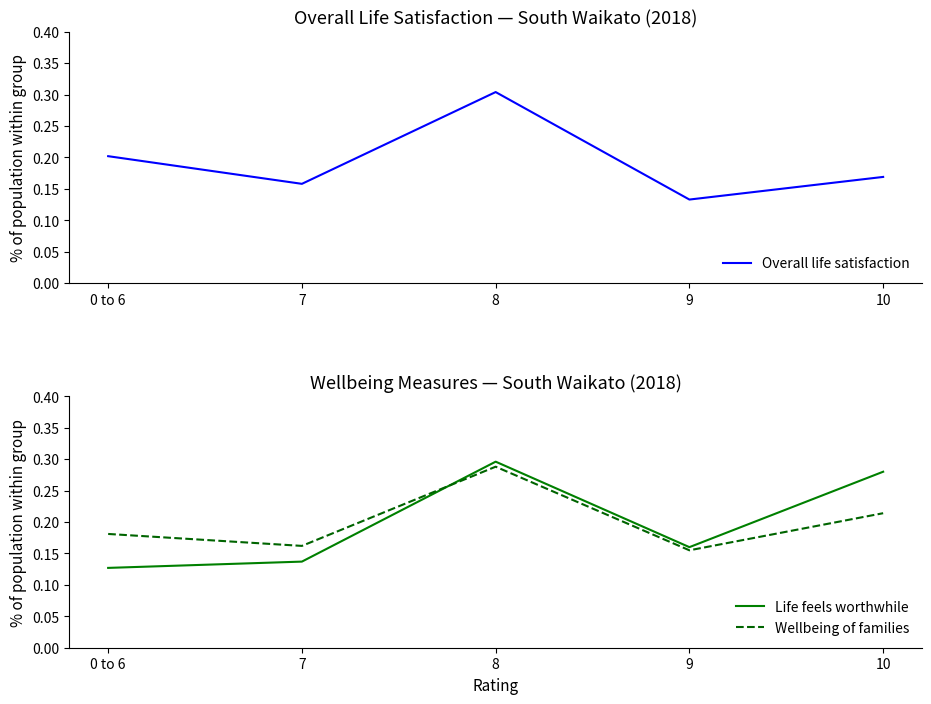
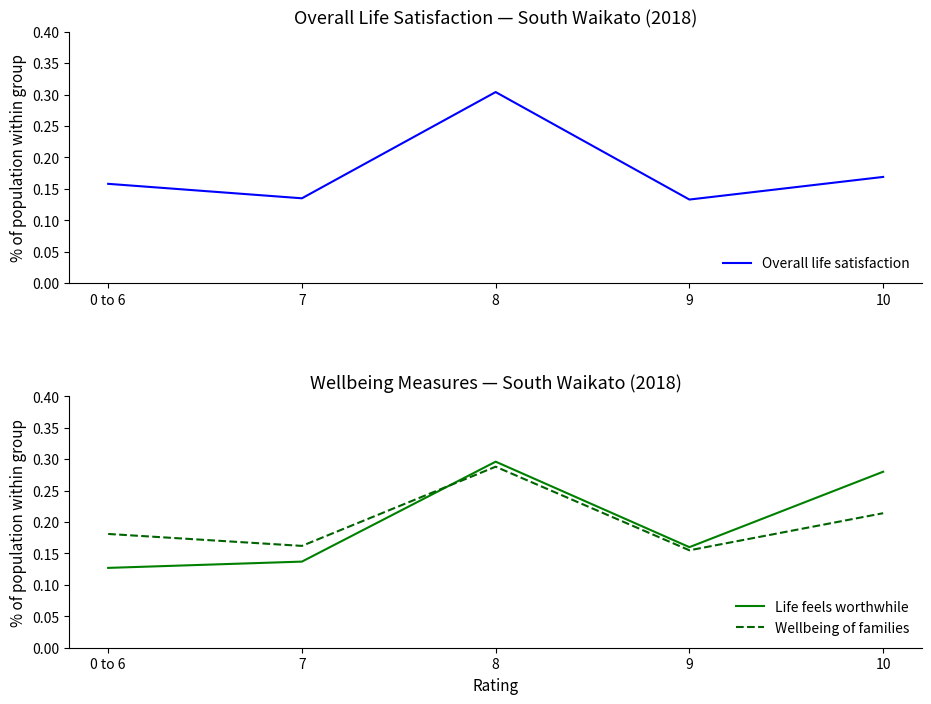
Overall Life Satisfaction — South Waikato (2018), 0 to 6: 0.20 -> 0.16
Overall Life Satisfaction — South Waikato (2018), 7: 0.16 -> 0.14
